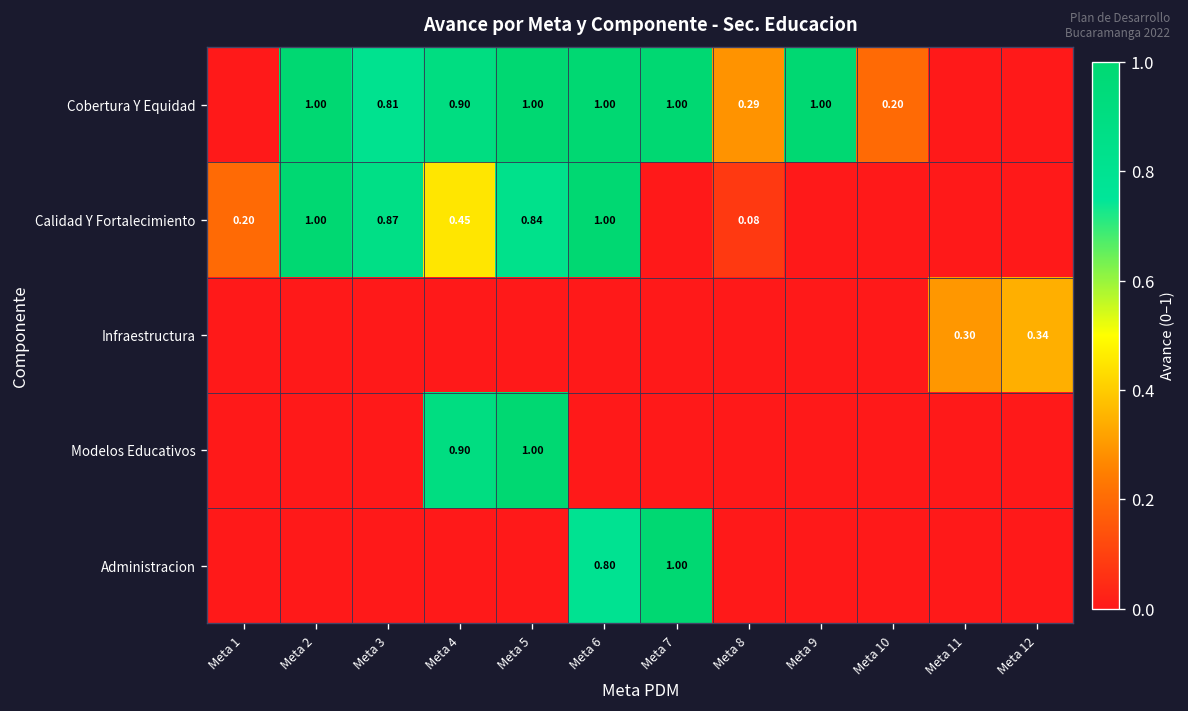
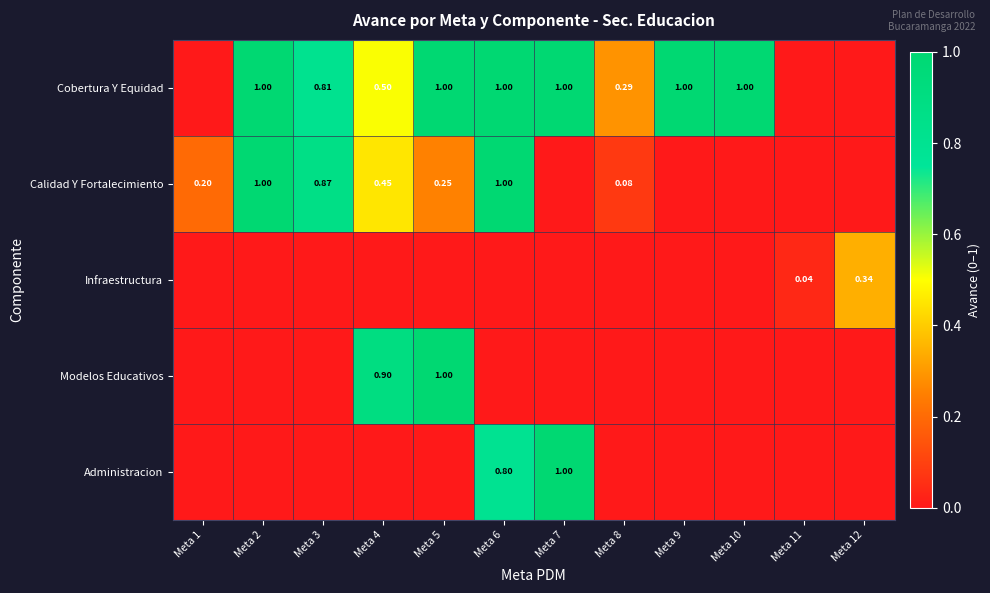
Cobertura Y Equidad, Meta 4: 0.90 -> 0.50
Cobertura Y Equidad, Meta 10: 0.20 -> 1.00
Calidad Y Fortalecimiento, Meta 5: 0.84 -> 0.25
Infraestructura, Meta 11: 0.30 -> 0.04
